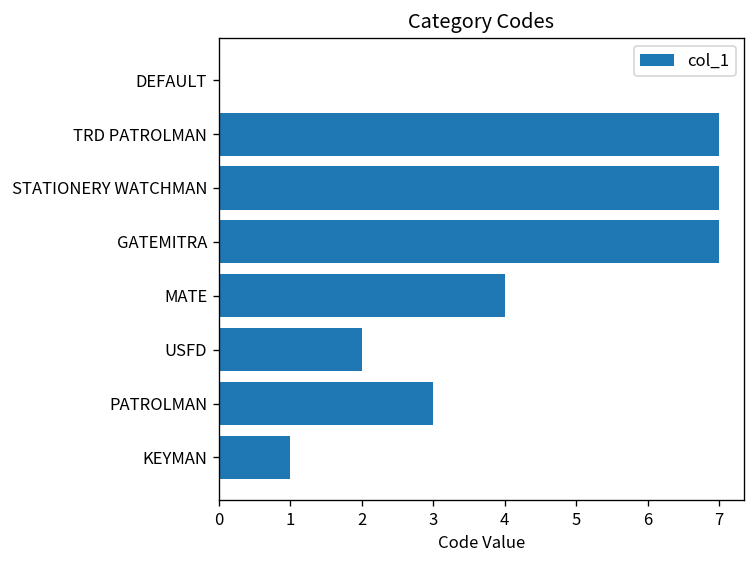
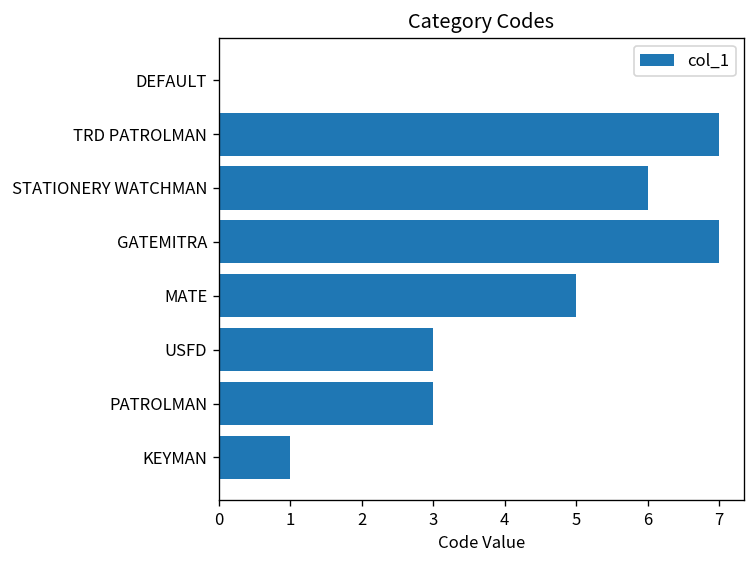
STATIONERY WATCHMAN: 7 -> 6
MATE: 4 -> 5
USFD: 2 -> 3
